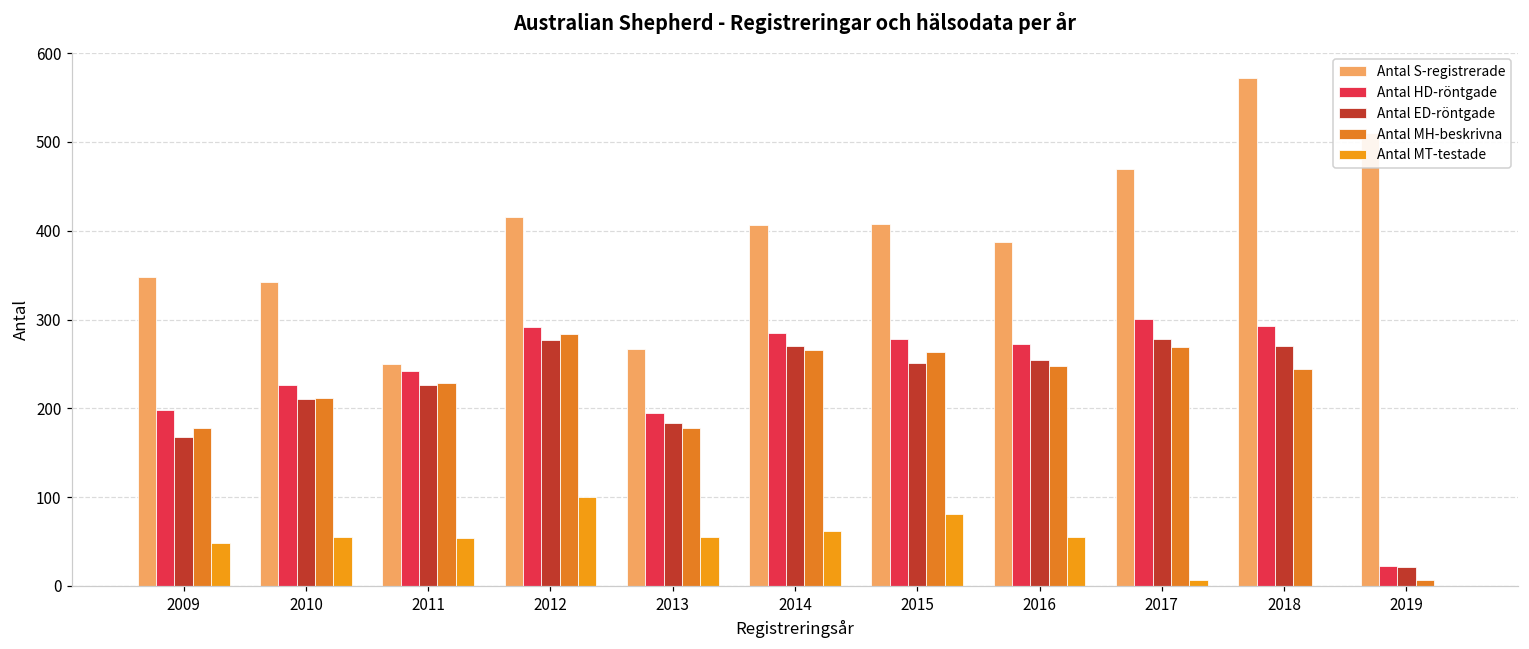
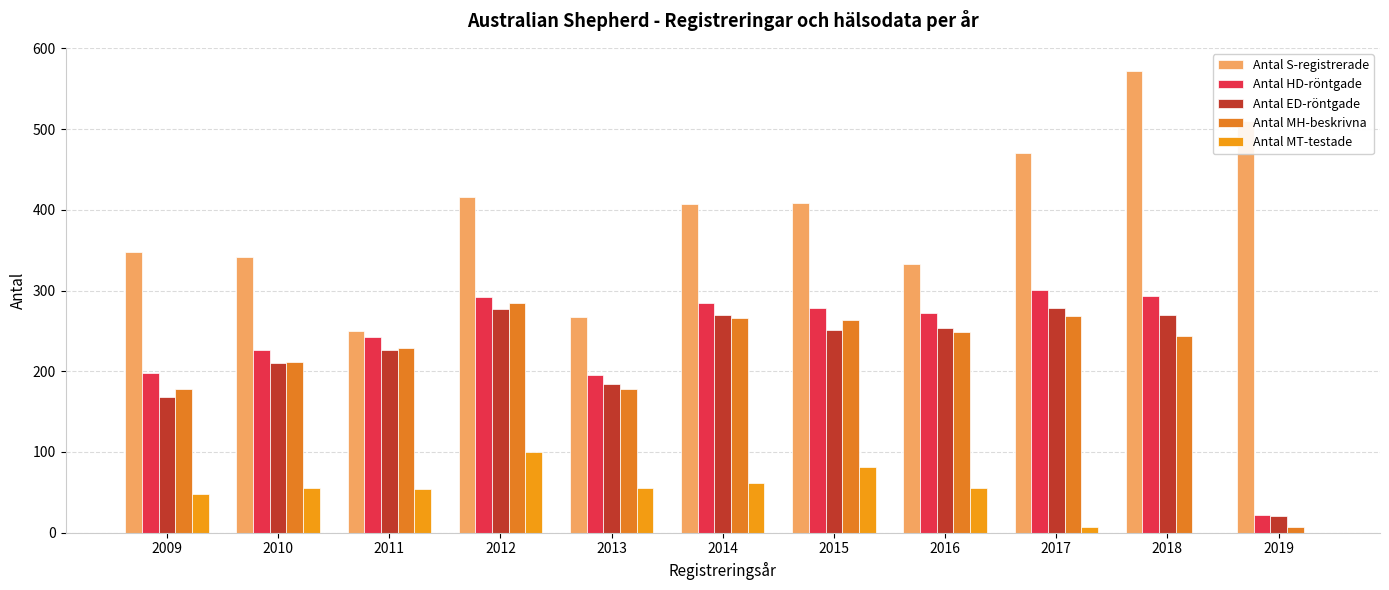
Antal S-registrerade, 2016: 390 -> 330
